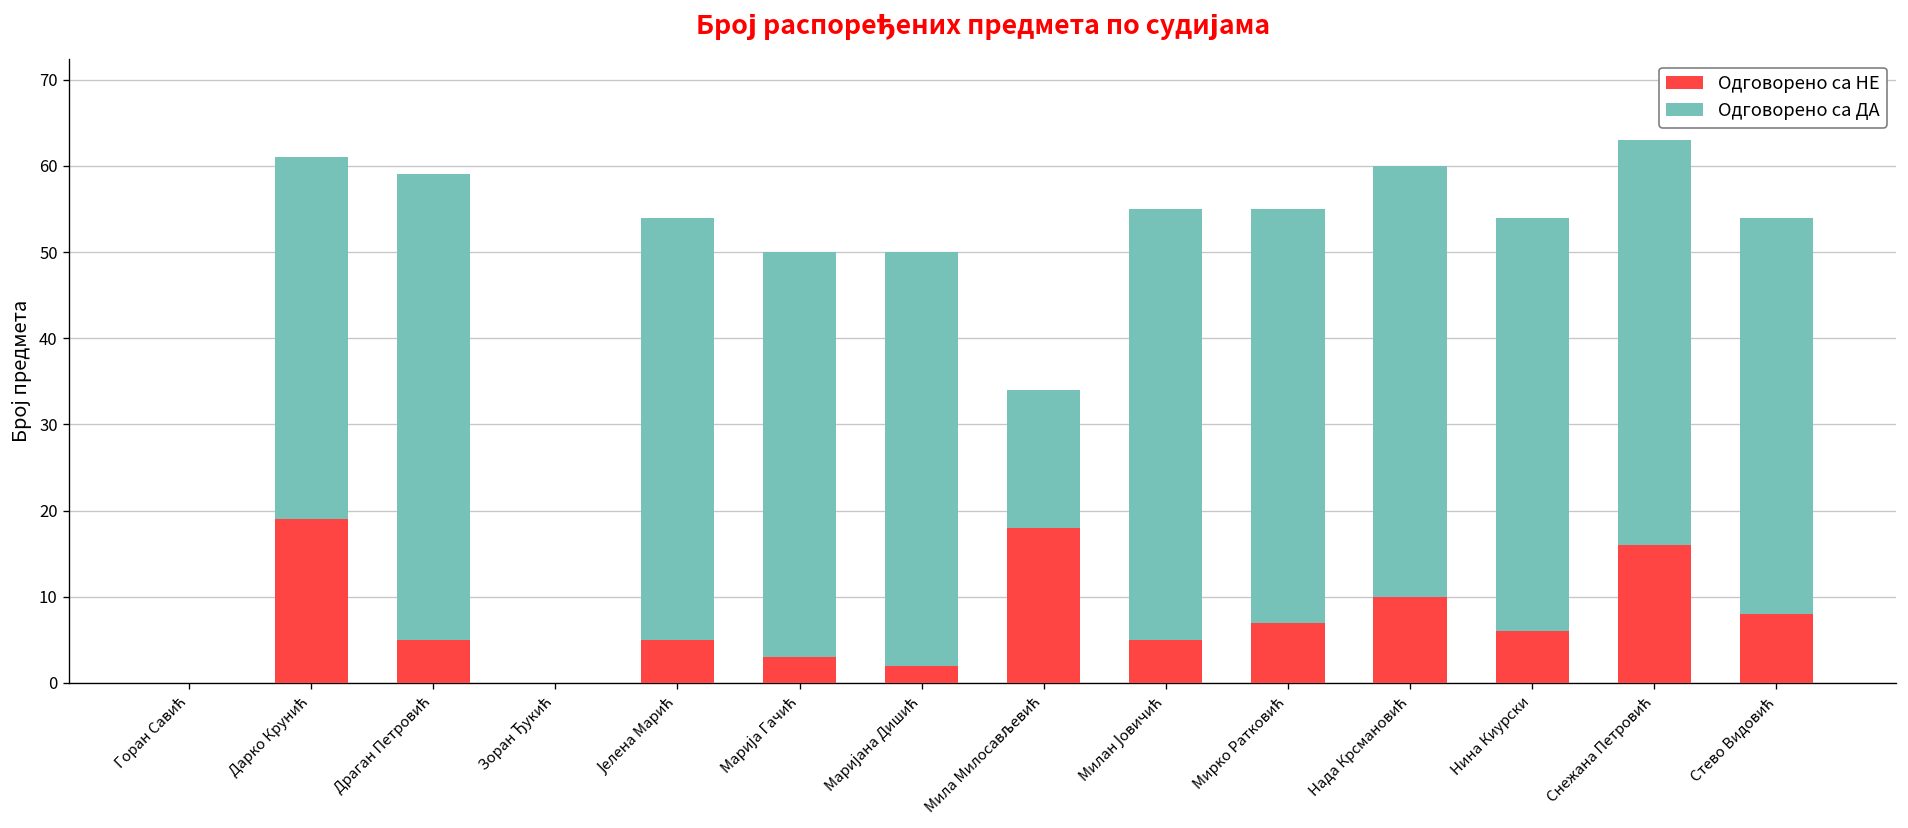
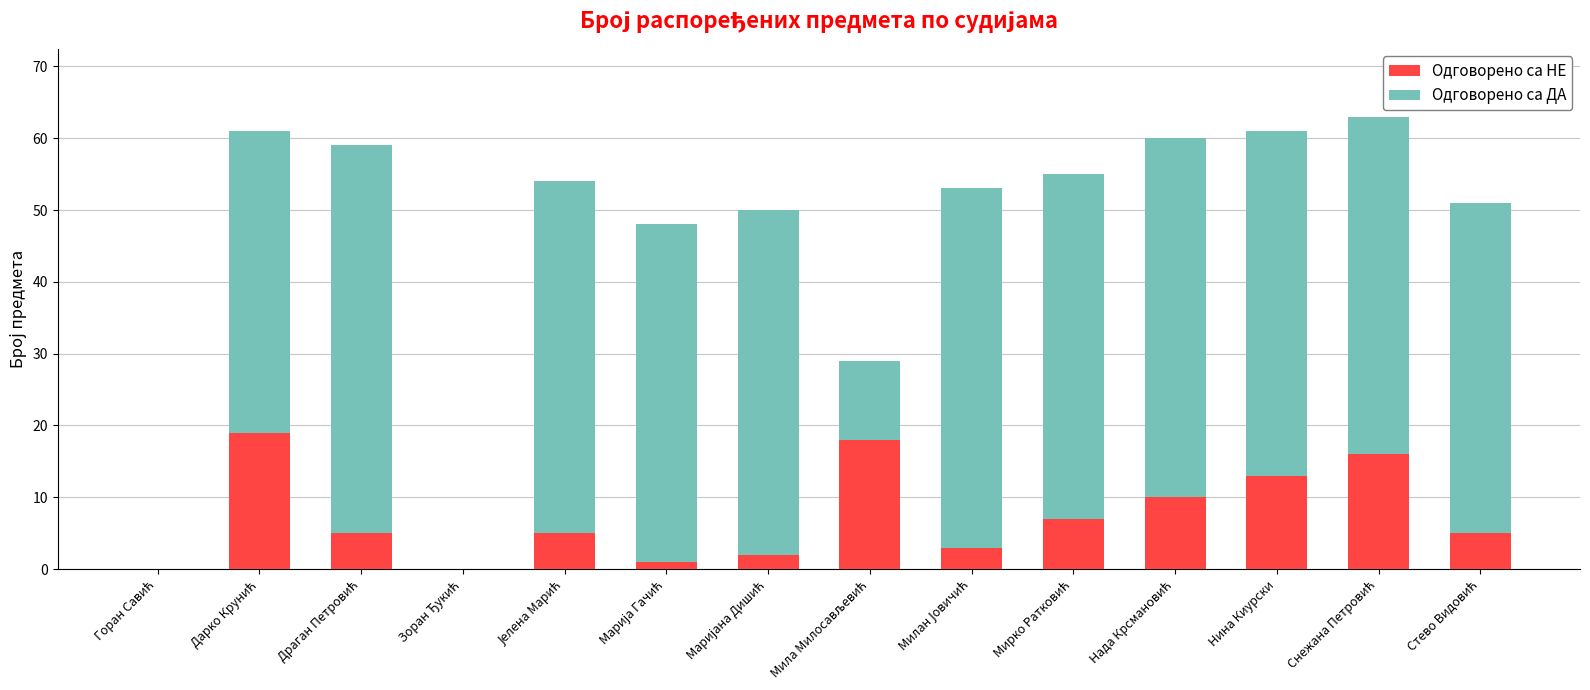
Одговорено са НЕ, Марија Гачић: 3 -> 1
Одговорено са ДА, Мила Милосављевић: 16 -> 11
Одговорено са НЕ, Милан Јовичић: 5 -> 3
Одговорено са НЕ, Нина Киурски: 6 -> 13
Одговорено са НЕ, Стево Видовић: 8 -> 5
